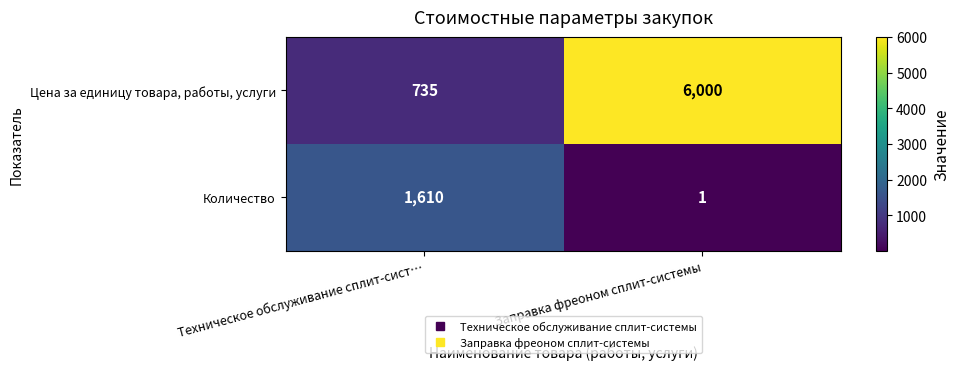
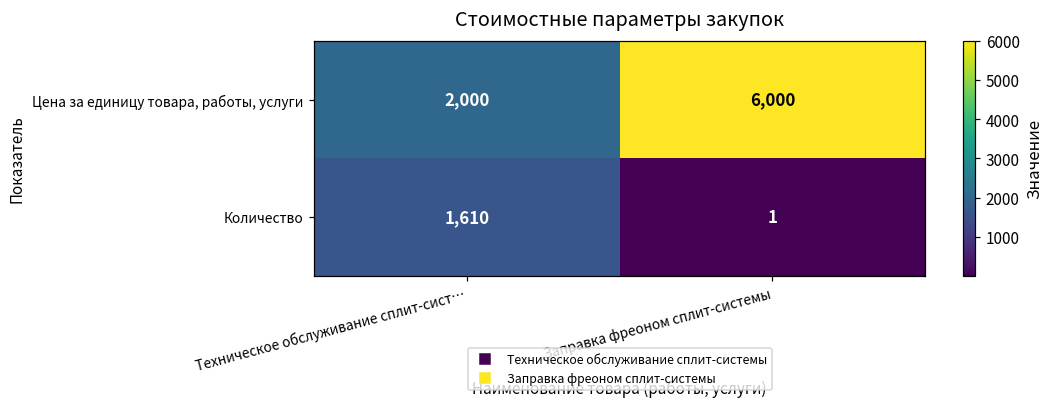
Цена за единицу товара, работы, услуги, Техническое обслуживание сплит-сист…: 735 -> 2,000
